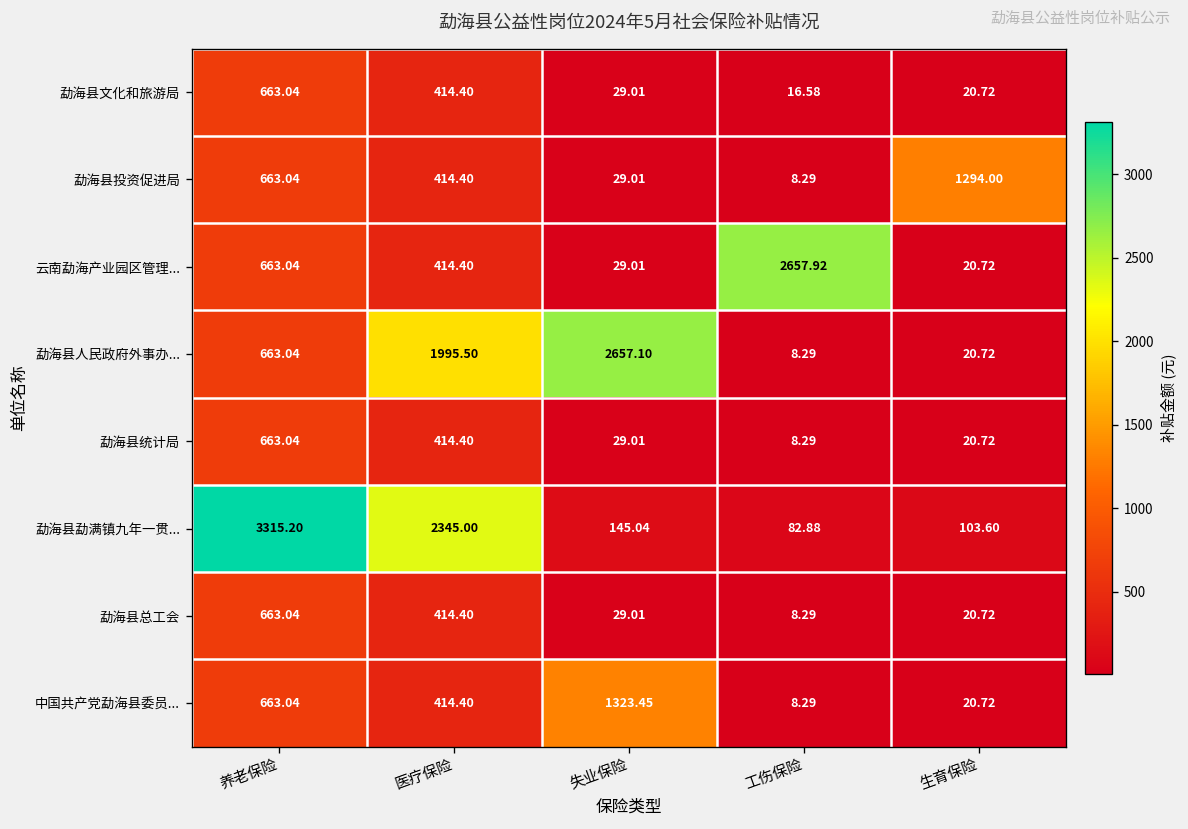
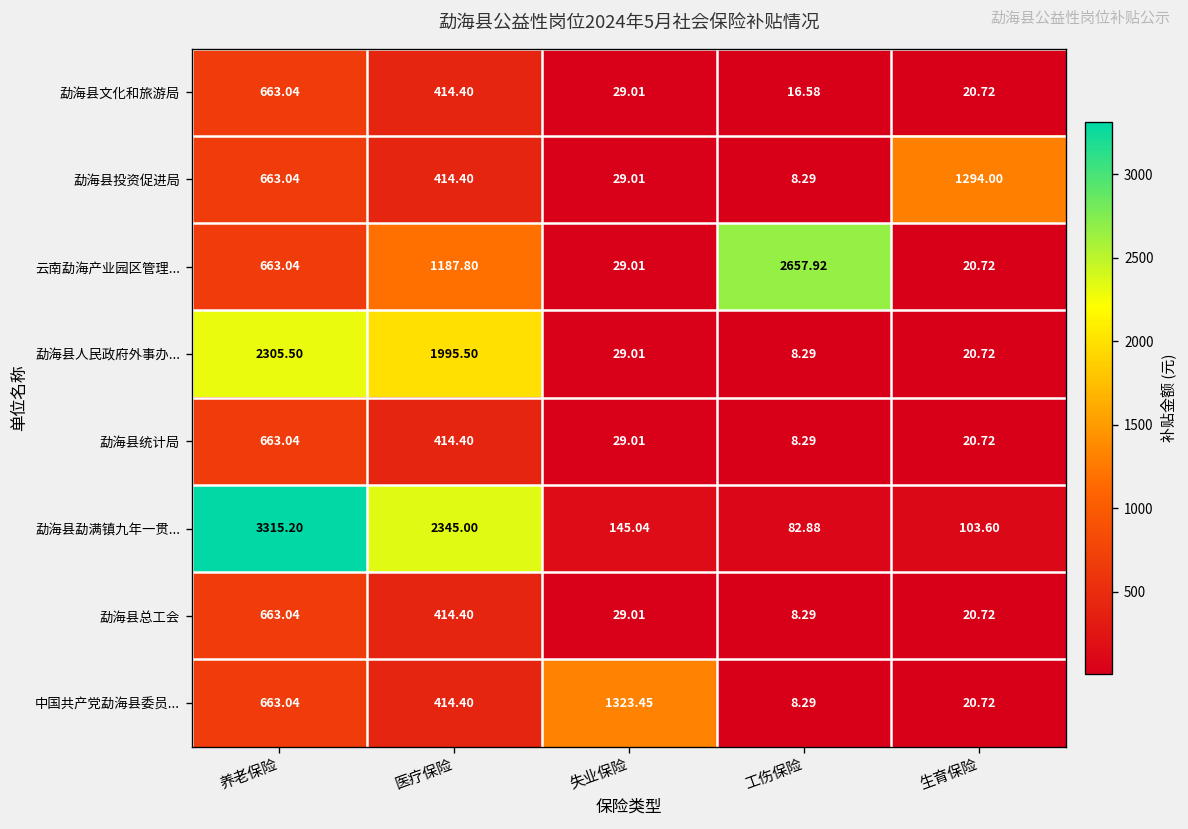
云南勐海产业园区管理..., 医疗保险: 414.40 -> 1187.80
勐海县人民政府外事办..., 养老保险: 663.04 -> 2305.50
勐海县人民政府外事办..., 失业保险: 2657.10 -> 29.01
